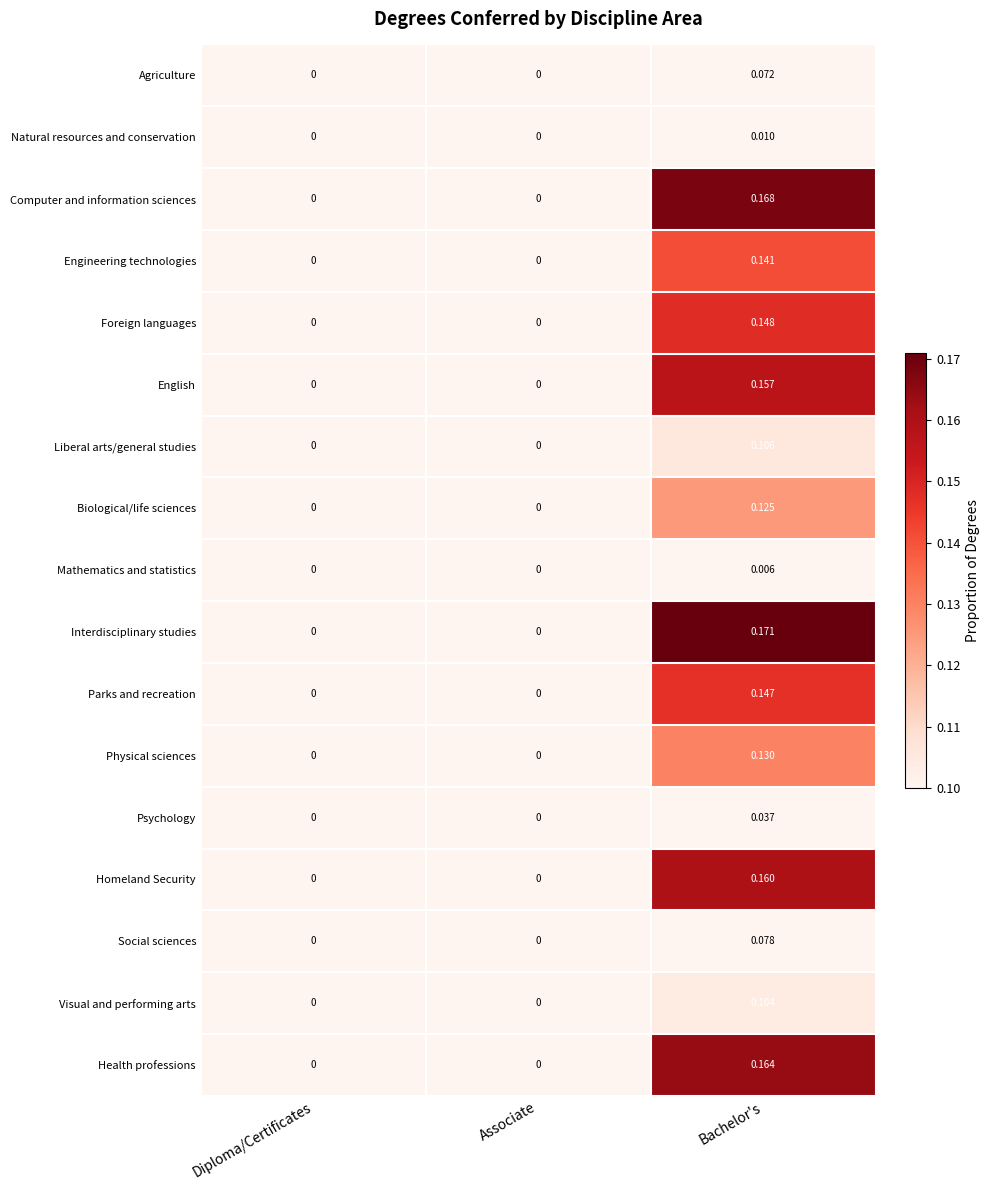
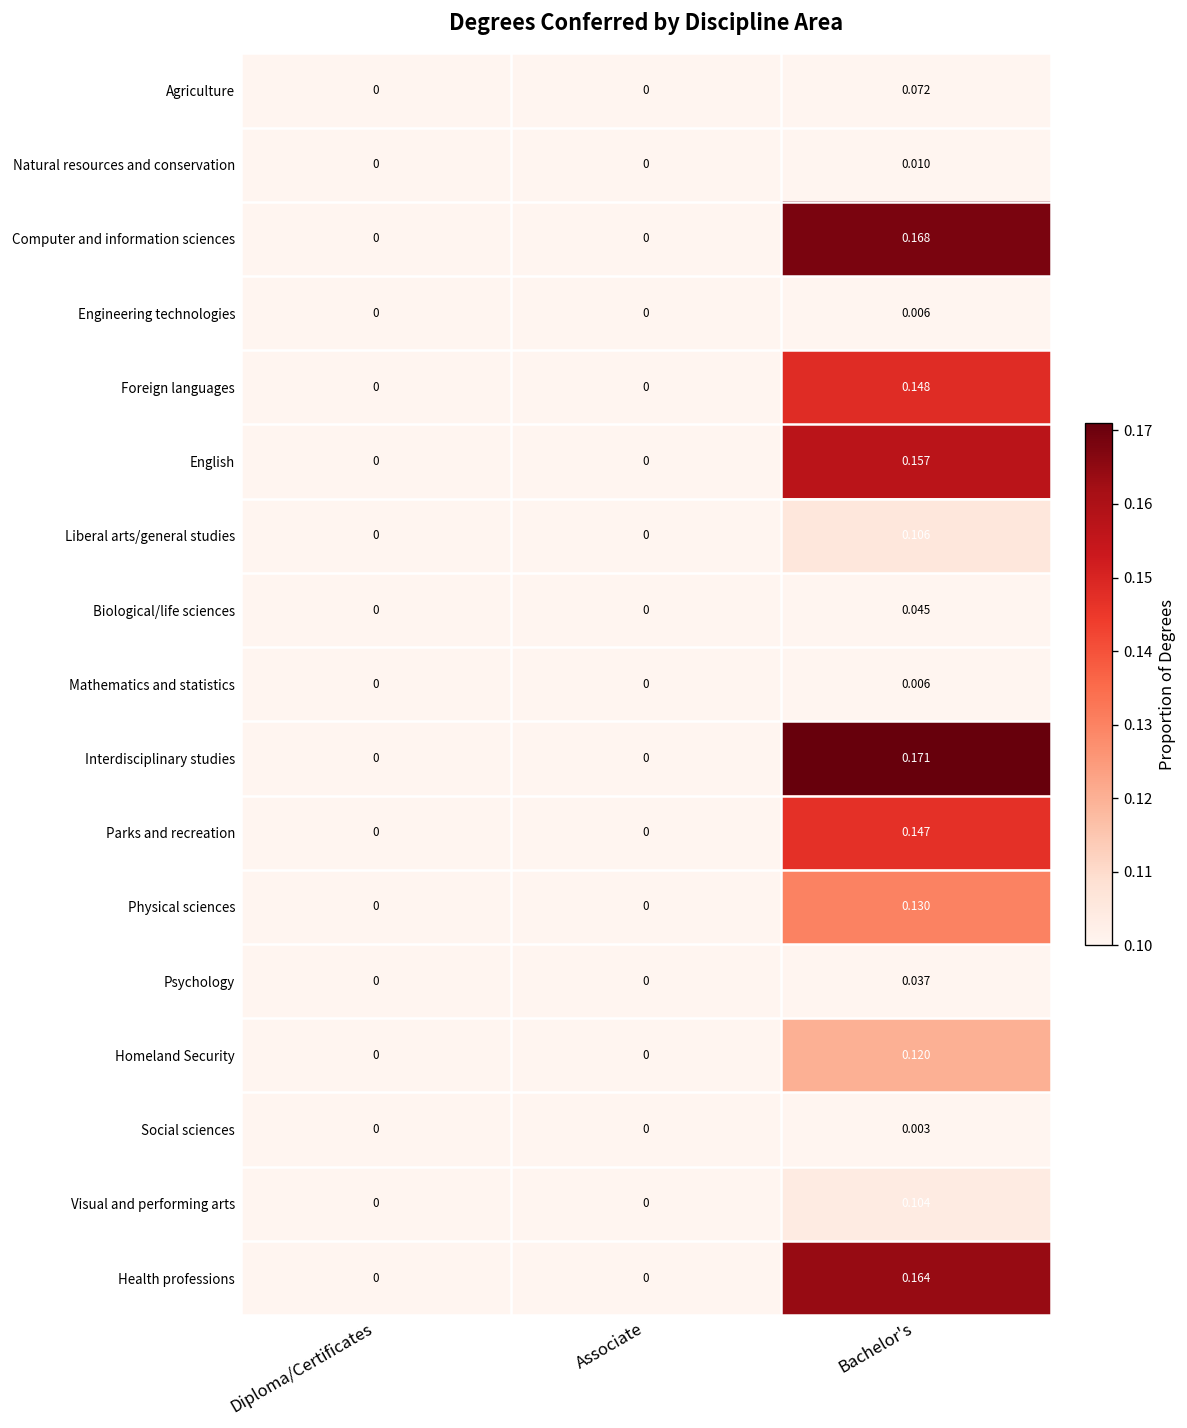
Engineering technologies, Bachelor's: 0.141 -> 0.006
Biological/life sciences, Bachelor's: 0.125 -> 0.045
Homeland Security, Bachelor's: 0.160 -> 0.120
Social sciences, Bachelor's: 0.078 -> 0.003
